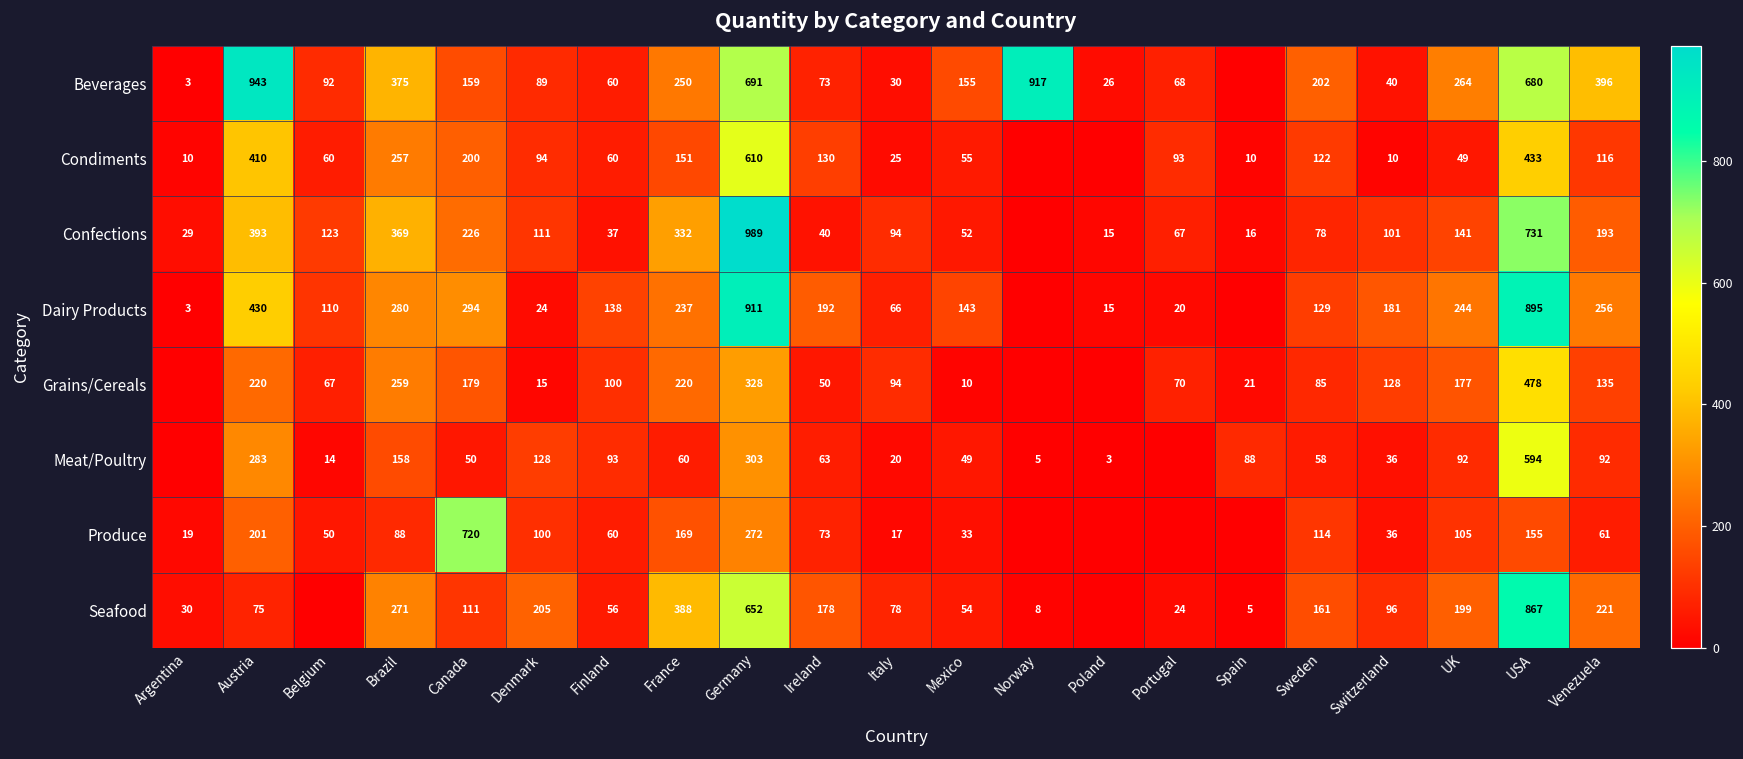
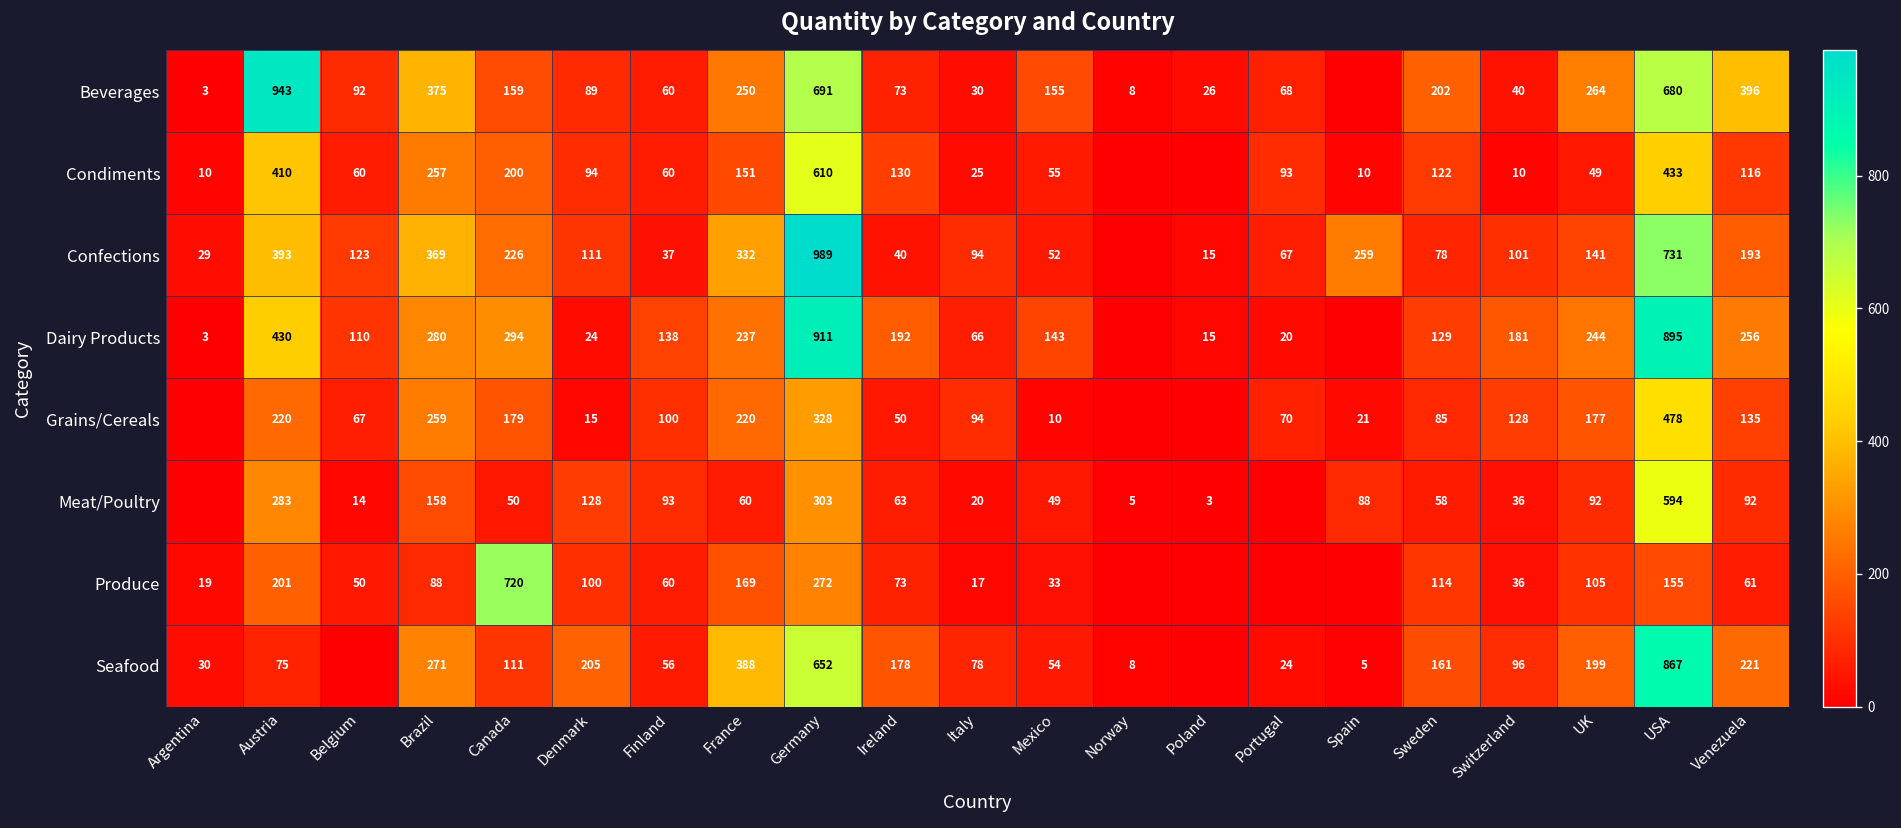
Beverages, Norway: 917 -> 8
Confections, Spain: 16 -> 259
